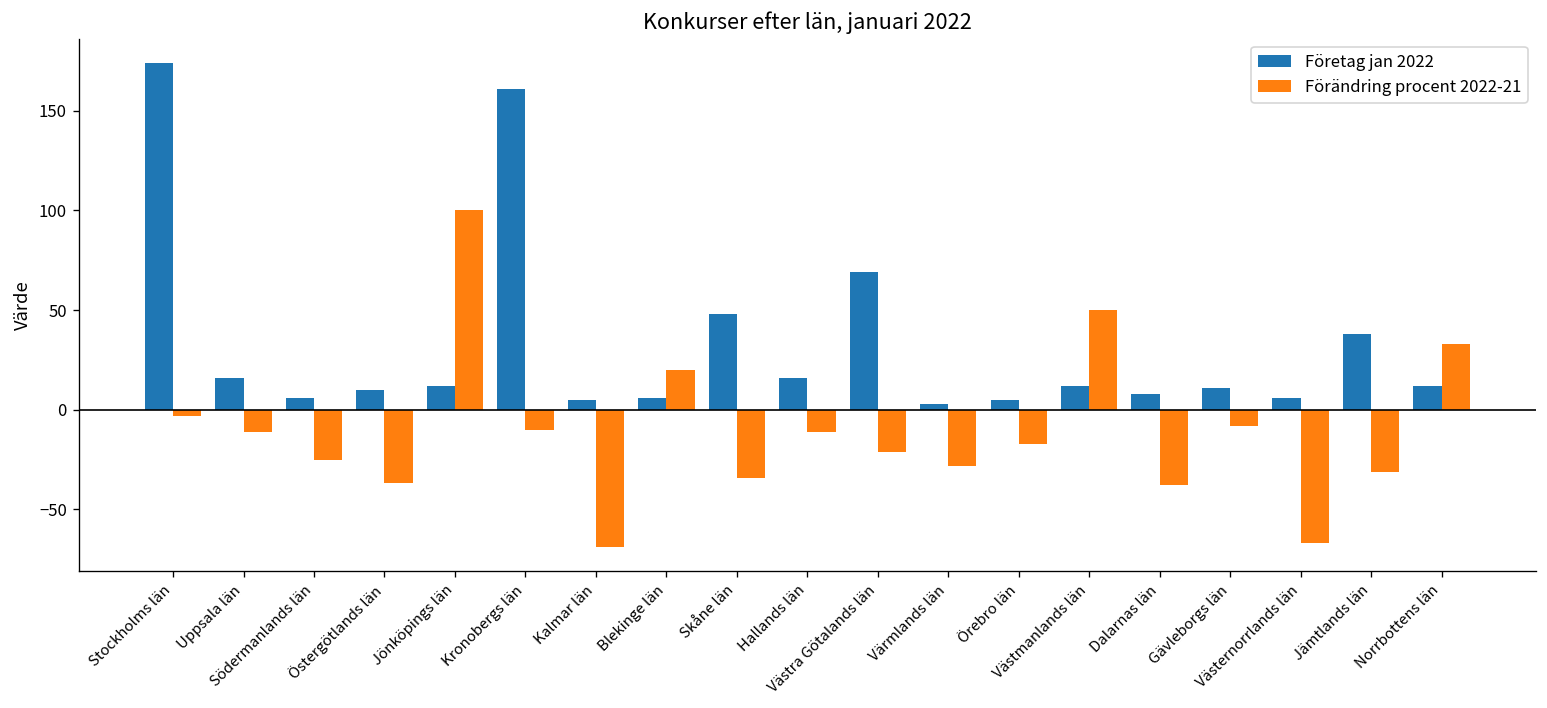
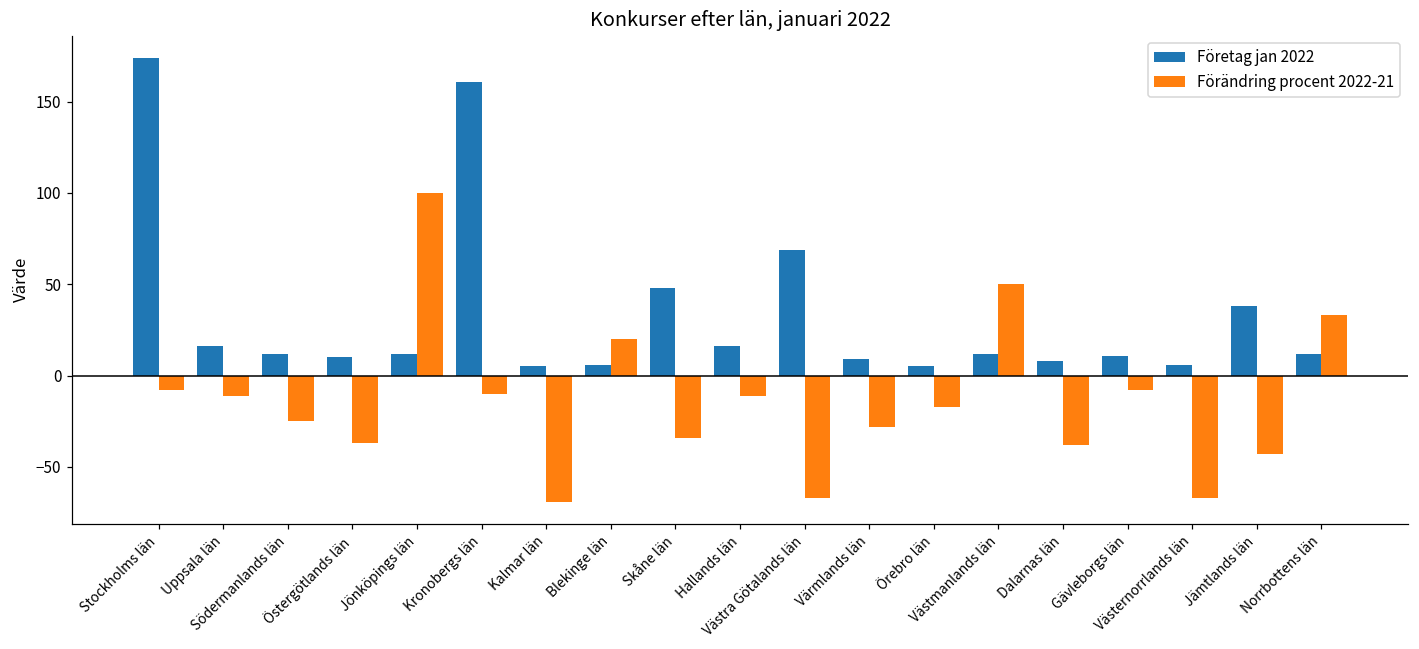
Förändring procent 2022-21, Stockholms län: -3 -> -8
Företag jan 2022, Södermanlands län: 6 -> 12
Förändring procent 2022-21, Västra Götalands län: -21 -> -67
Företag jan 2022, Värmlands län: 3 -> 9
Förändring procent 2022-21, Jämtlands län: -31 -> -43
